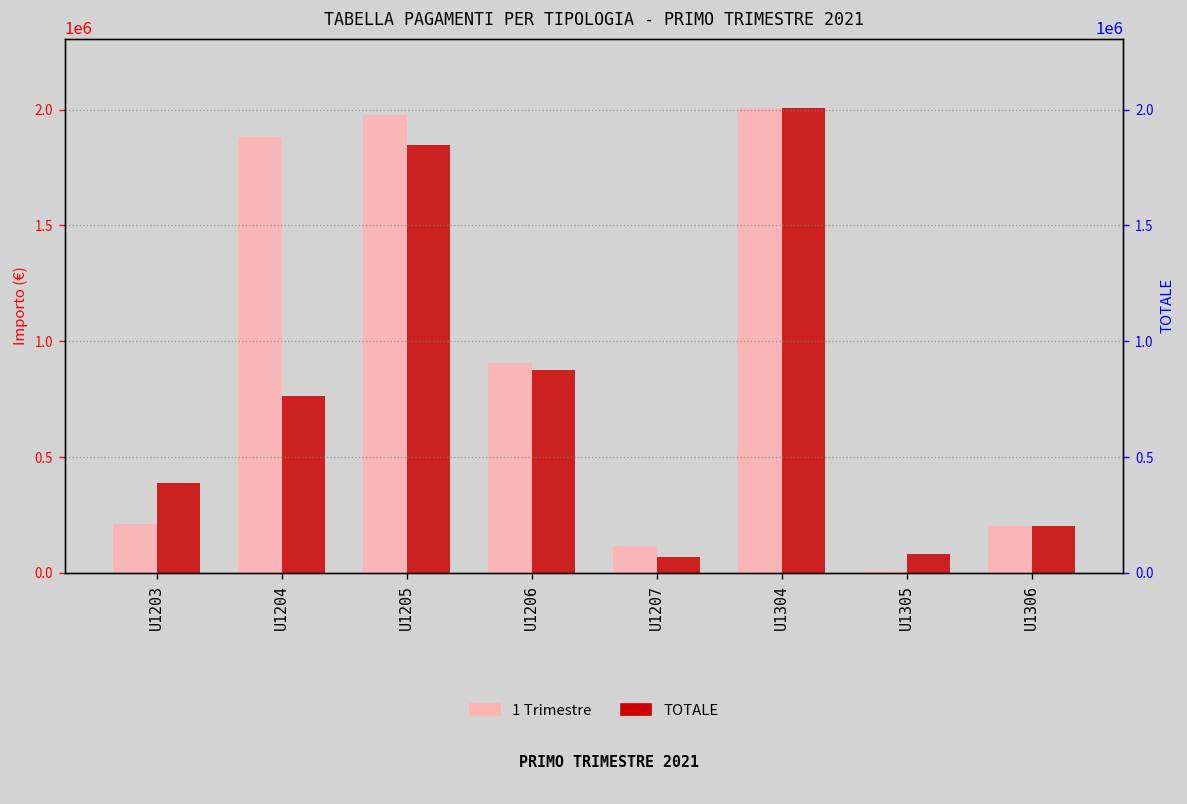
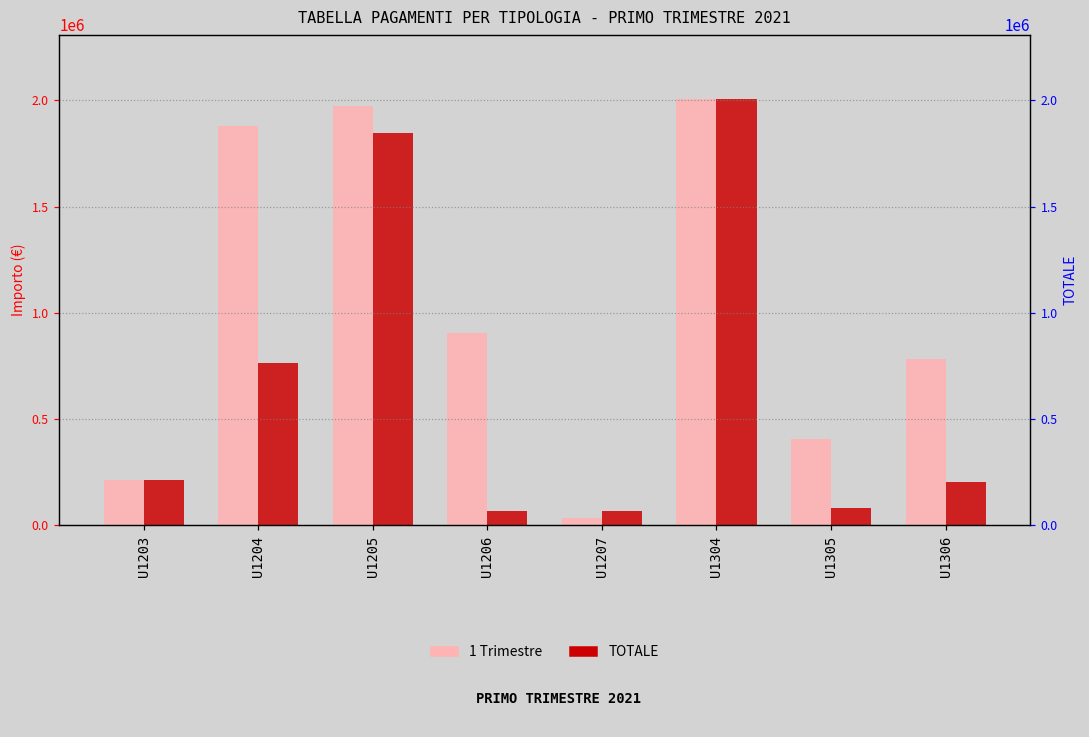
TOTALE, U1203: 390000 -> 210000
TOTALE, U1206: 870000 -> 70000
1 Trimestre, U1207: 110000 -> 30000
1 Trimestre, U1305: 10000 -> 410000
1 Trimestre, U1306: 200000 -> 780000
